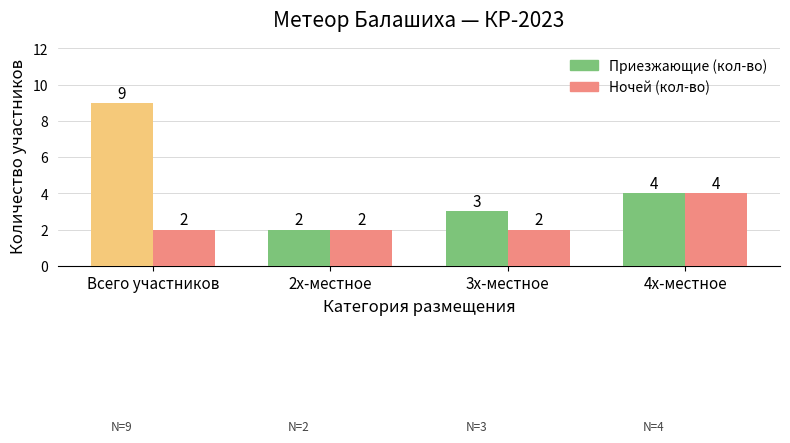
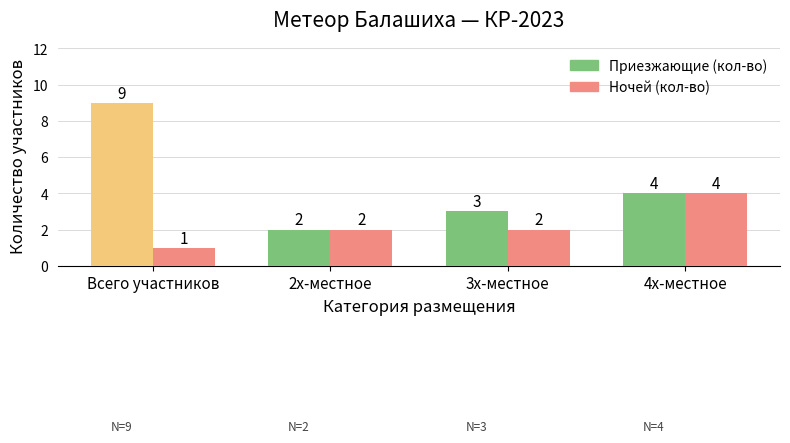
Ночей (кол-во), Всего участников: 2 -> 1
